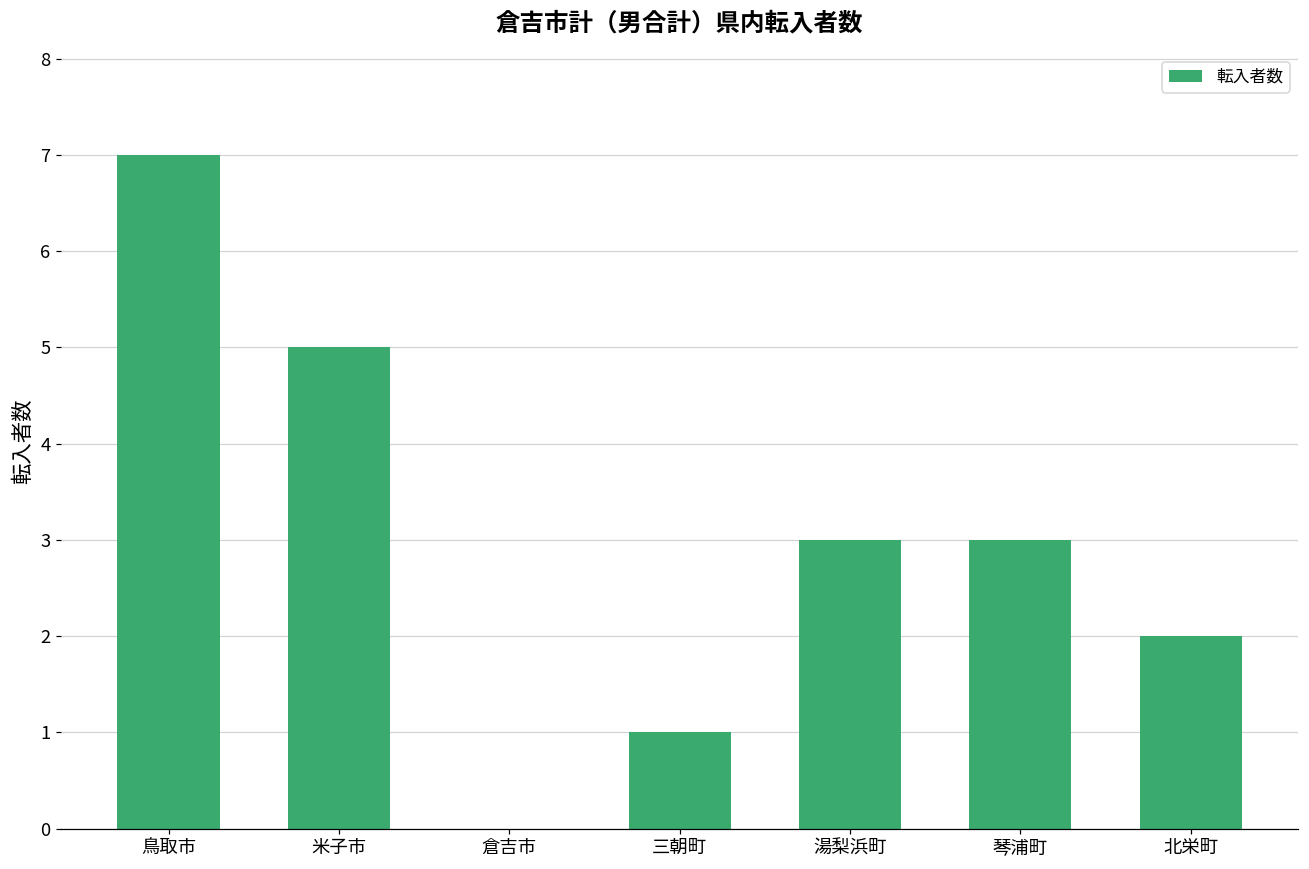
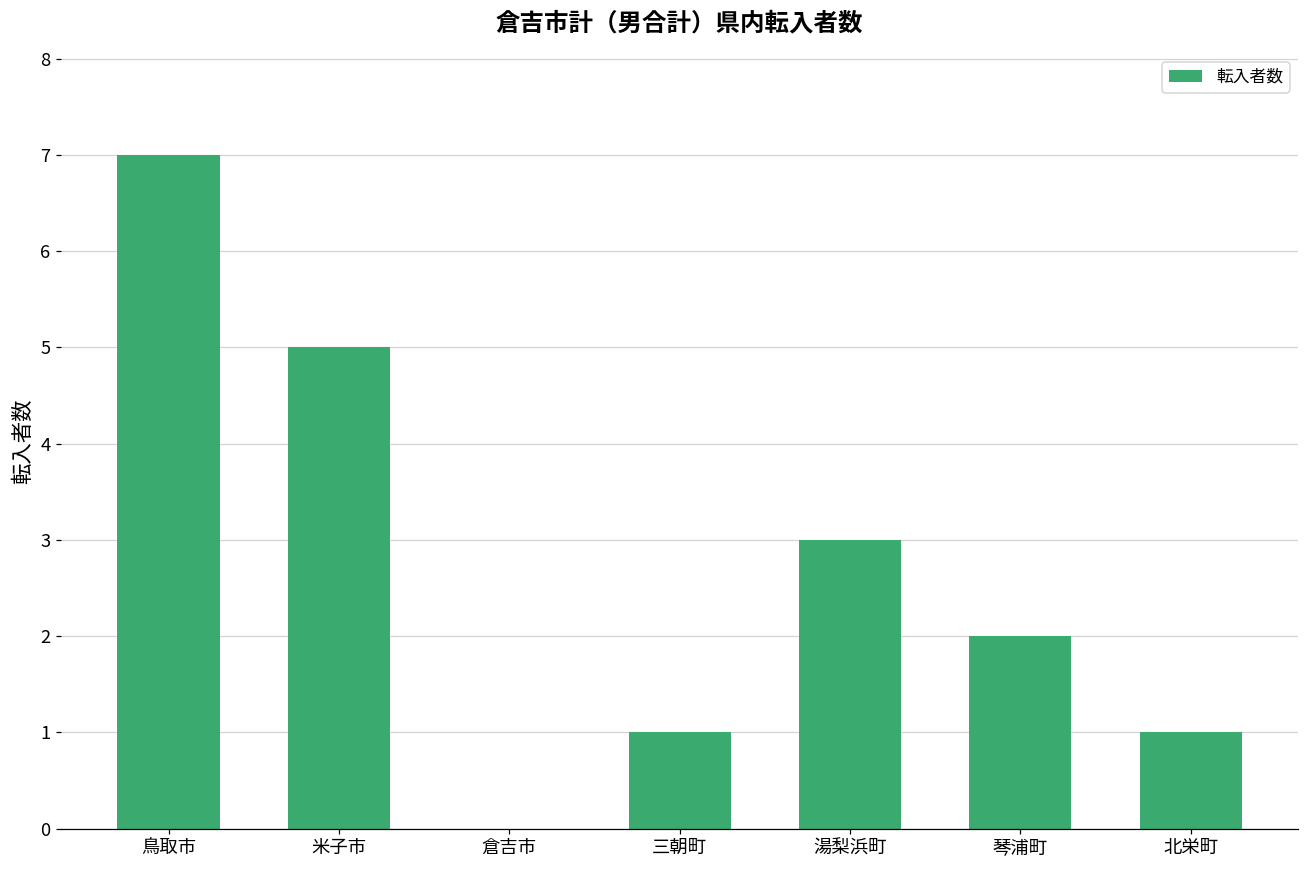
琴浦町: 3 -> 2
北栄町: 2 -> 1
